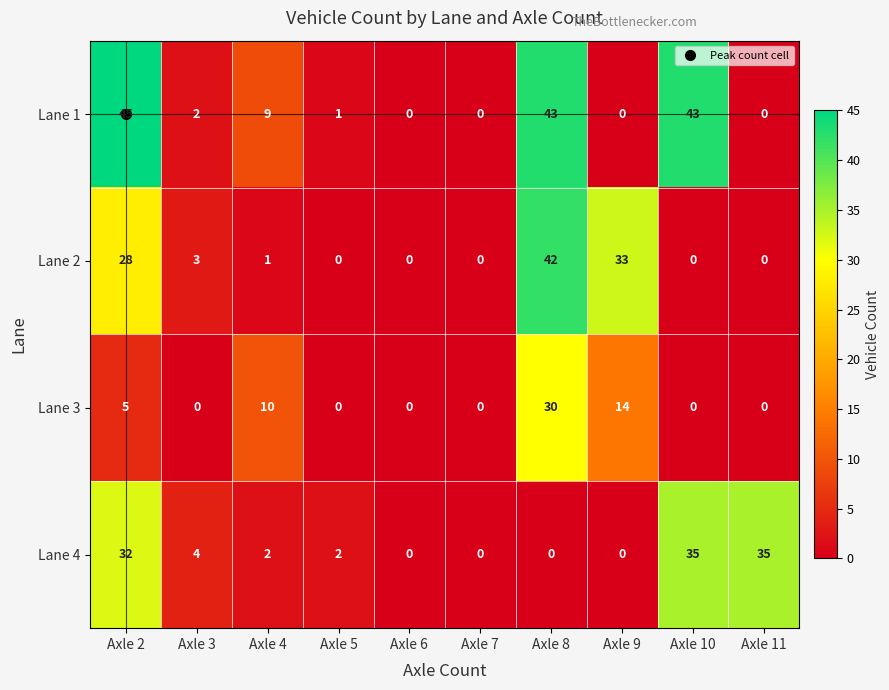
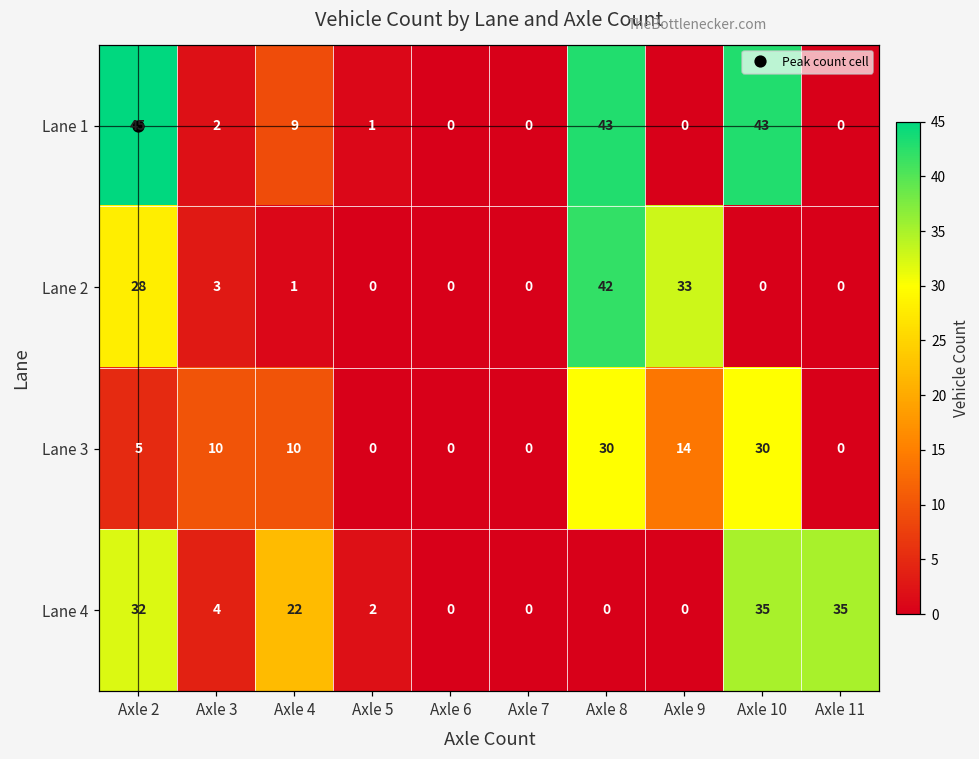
Lane 3, Axle 3: 0 -> 10
Lane 3, Axle 10: 0 -> 30
Lane 4, Axle 4: 2 -> 22
